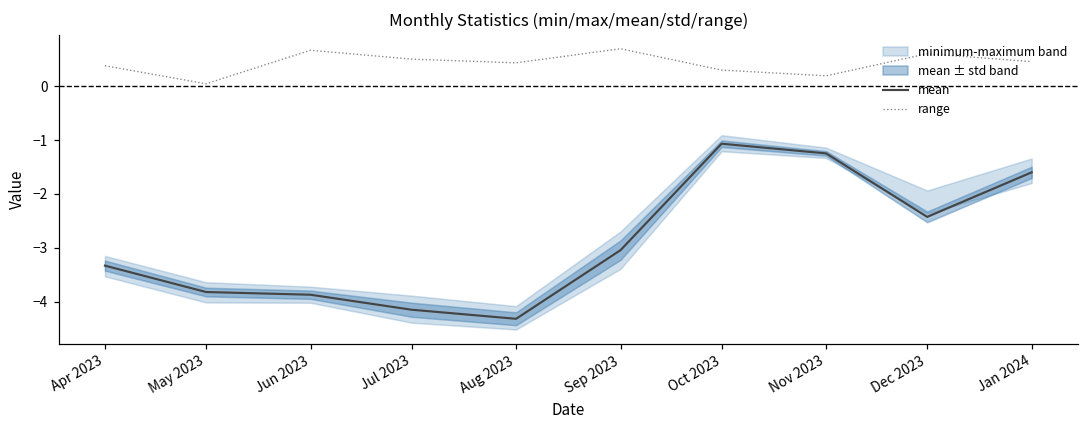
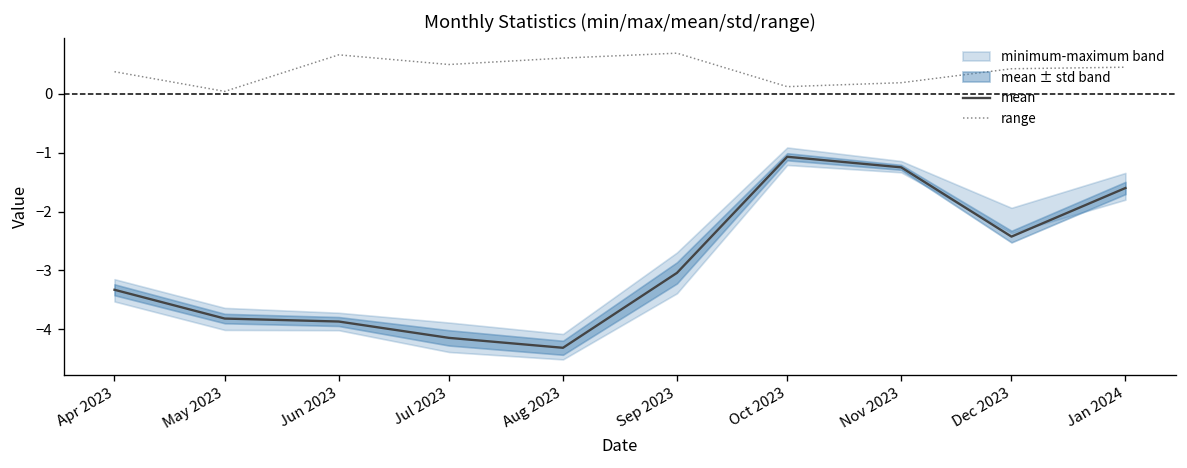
range, Aug 2023: 0.4 -> 0.6
range, Oct 2023: 0.3 -> 0.1
range, Dec 2023: 0.6 -> 0.4
